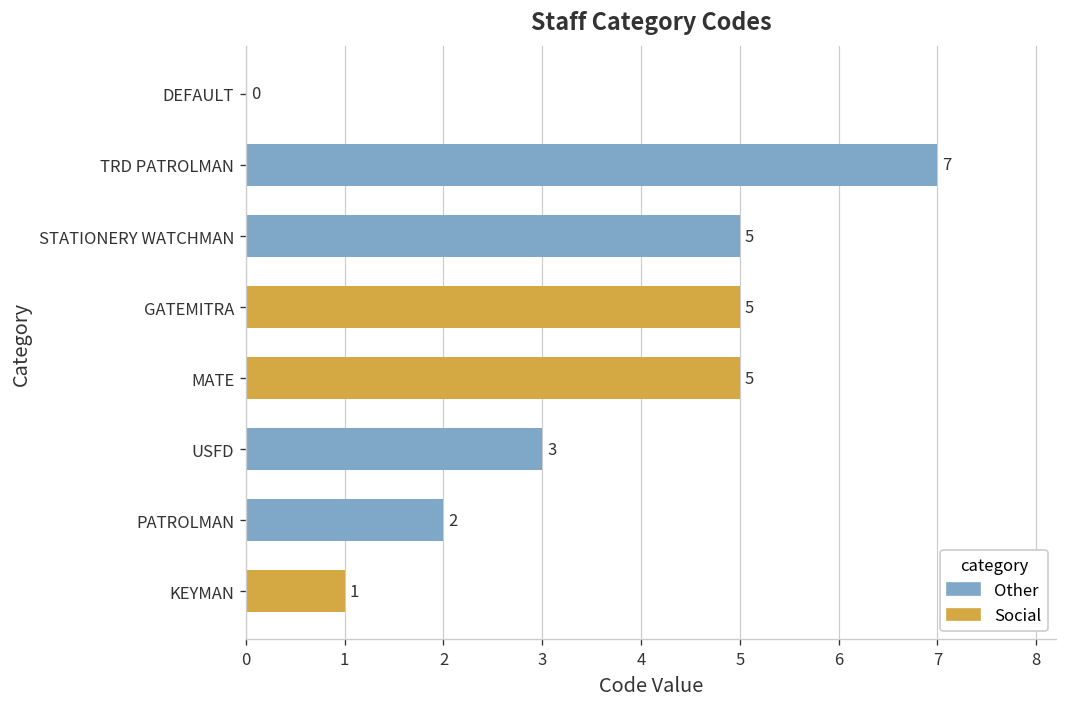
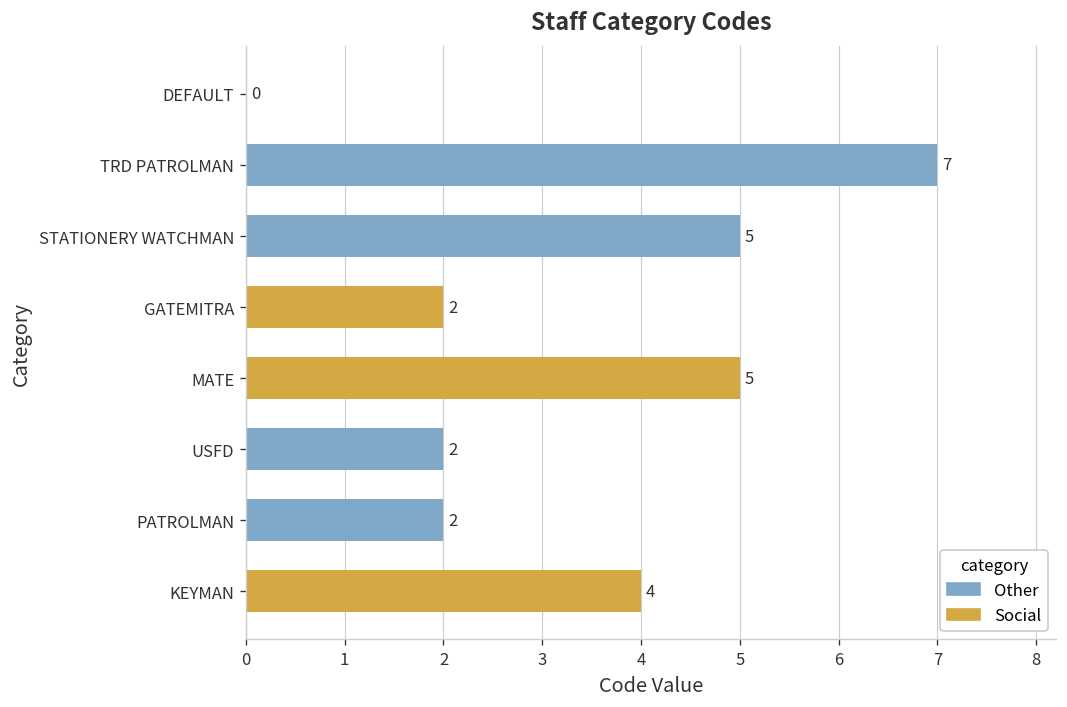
GATEMITRA: 5 -> 2
USFD: 3 -> 2
KEYMAN: 1 -> 4
